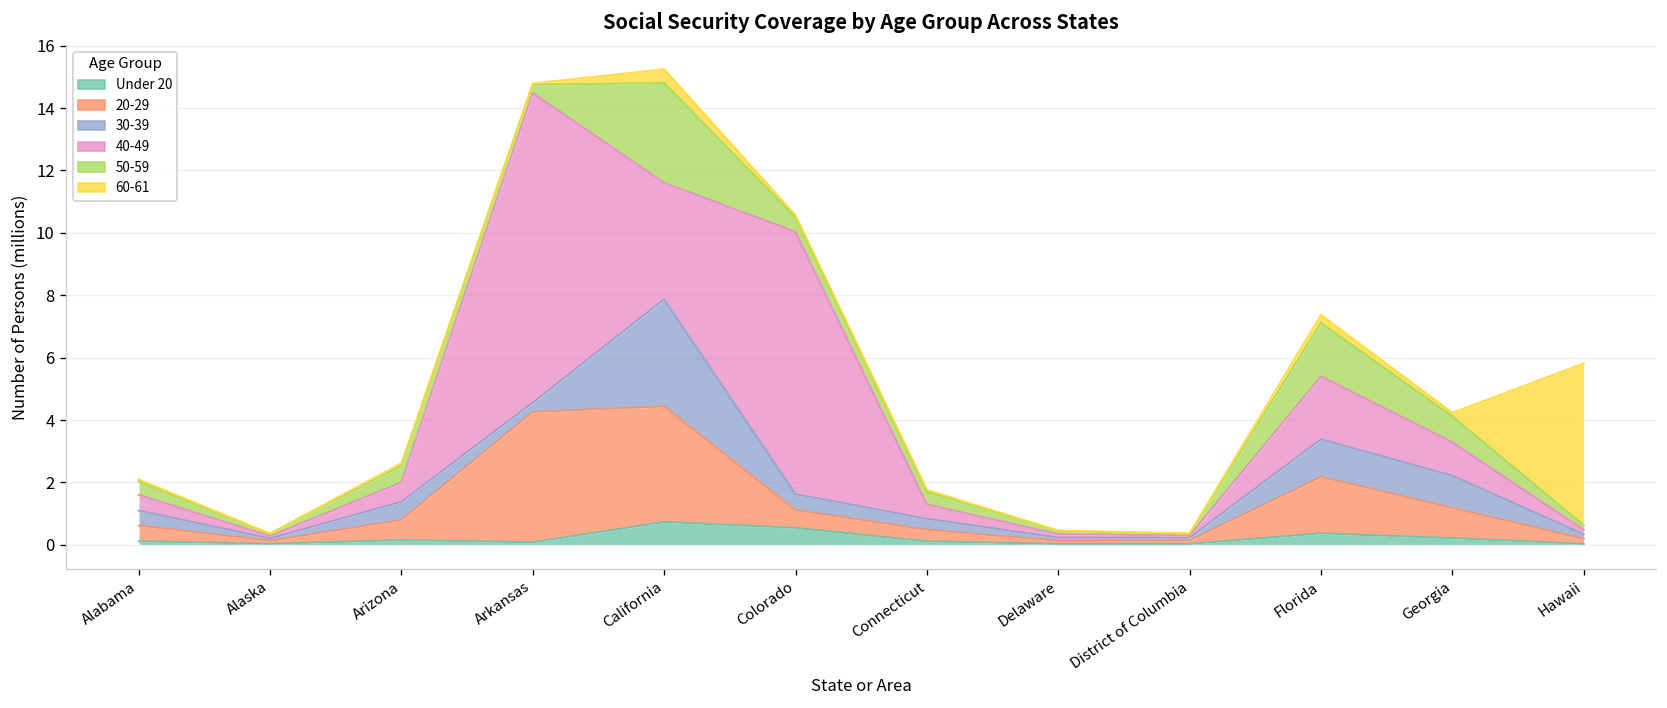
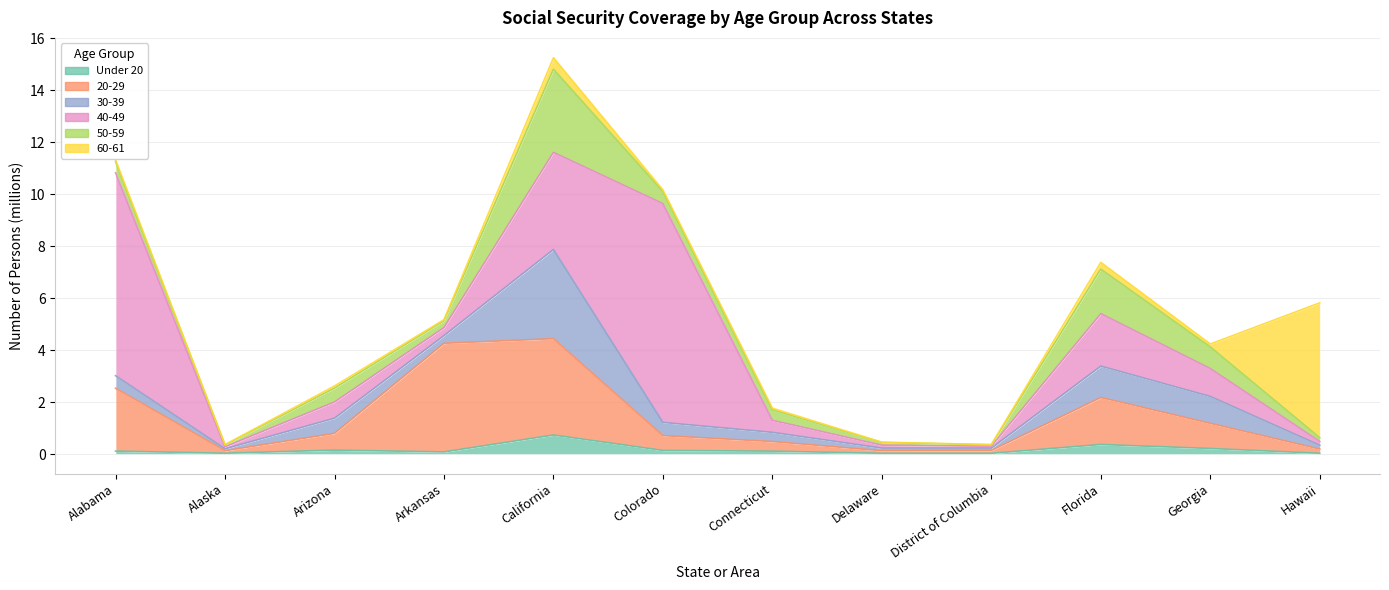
20-29, Alabama: 0.5 -> 2.4
40-49, Alabama: 0.5 -> 7.8
40-49, Arkansas: 9.9 -> 0.3
Under 20, Colorado: 0.5 -> 0.1
